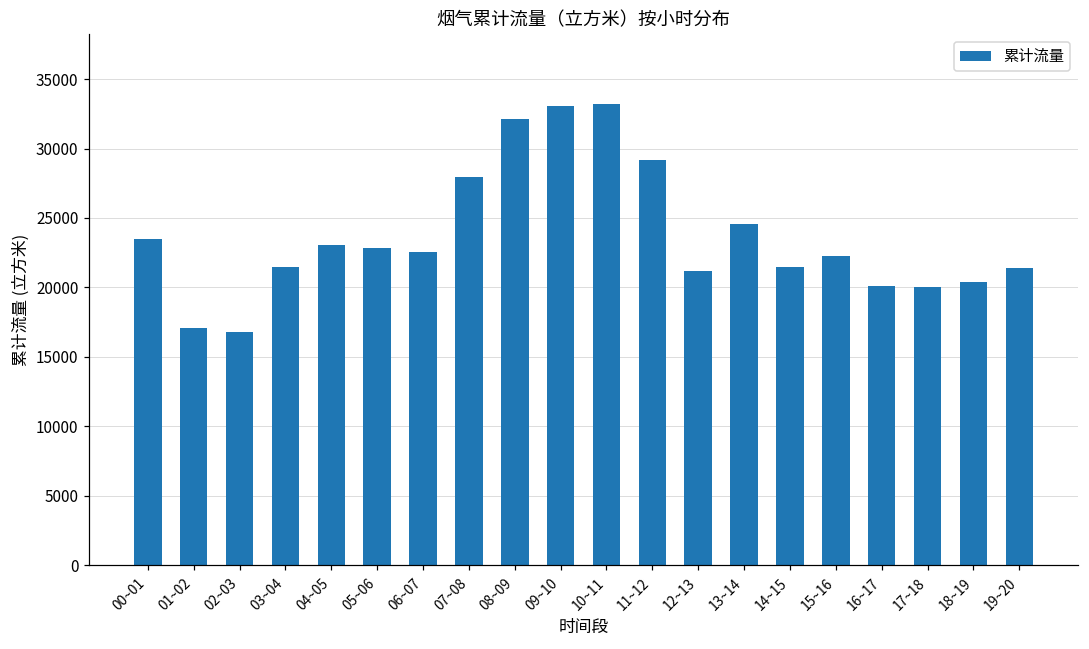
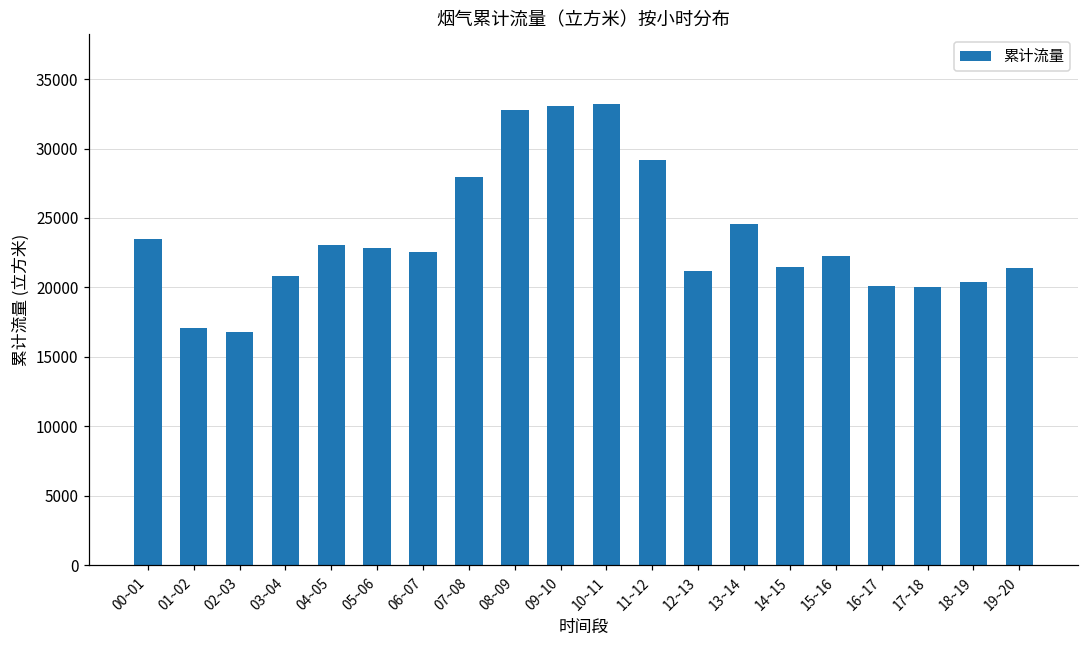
03~04: 21400 -> 20800
08~09: 32100 -> 32800
